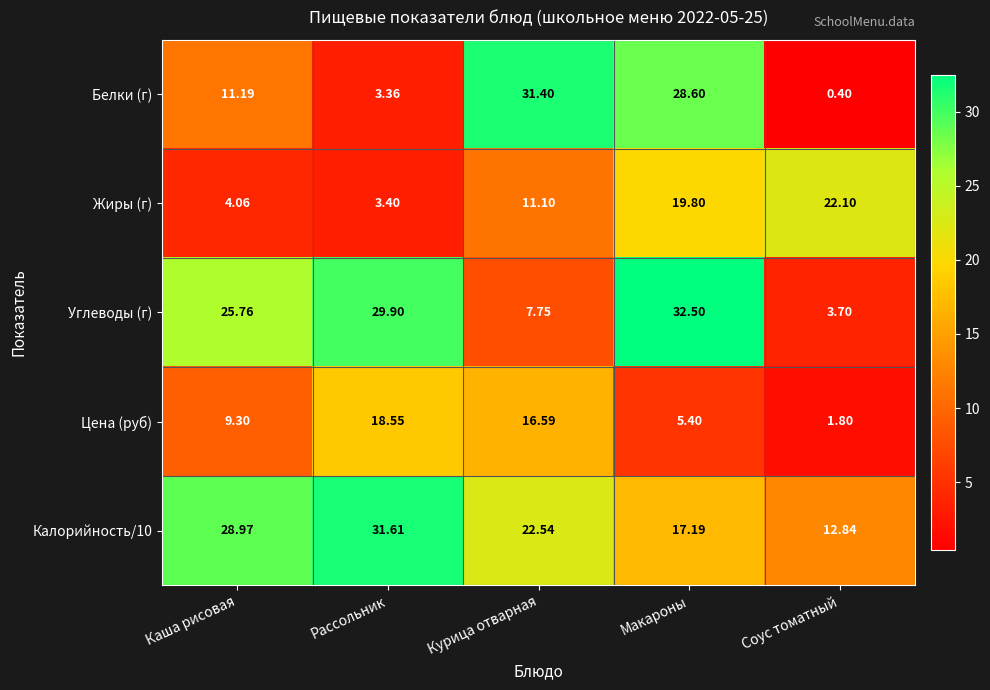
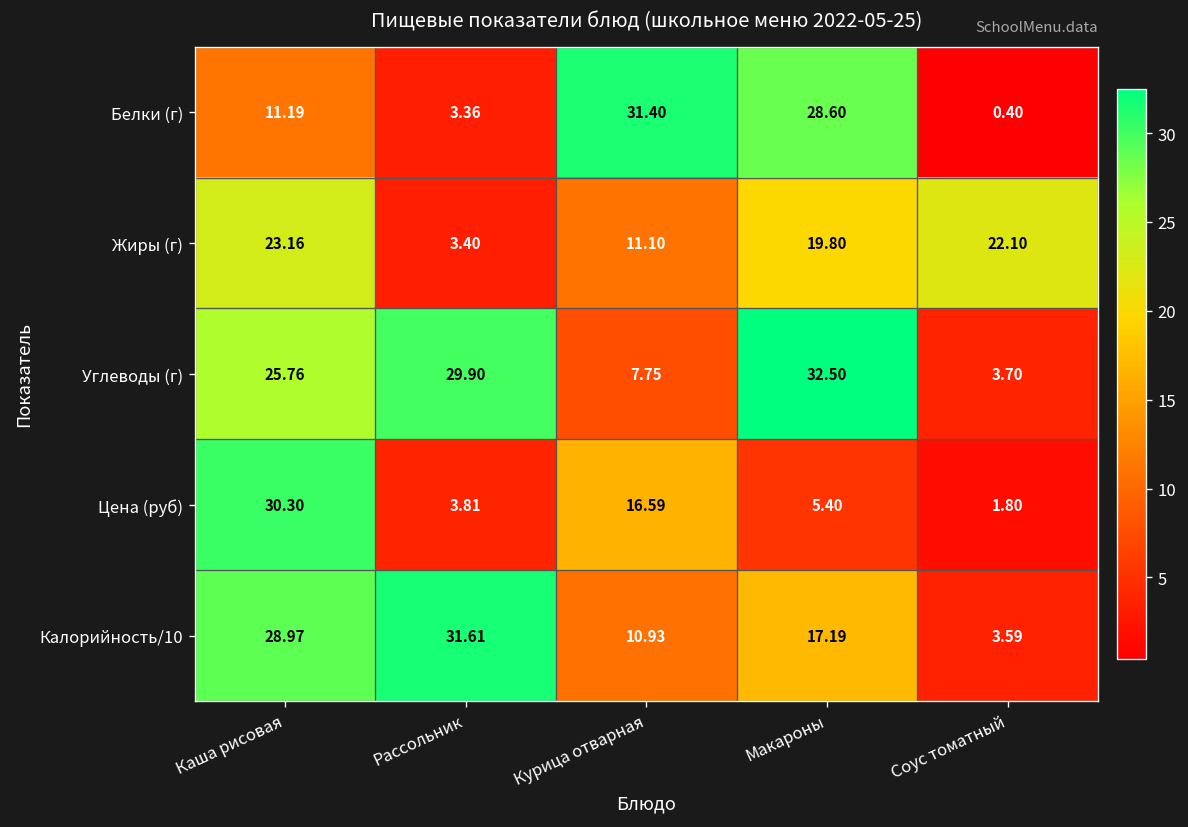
Жиры (г), Каша рисовая: 4.06 -> 23.16
Цена (руб), Каша рисовая: 9.30 -> 30.30
Цена (руб), Рассольник: 18.55 -> 3.81
Калорийность/10, Курица отварная: 22.54 -> 10.93
Калорийность/10, Соус томатный: 12.84 -> 3.59
